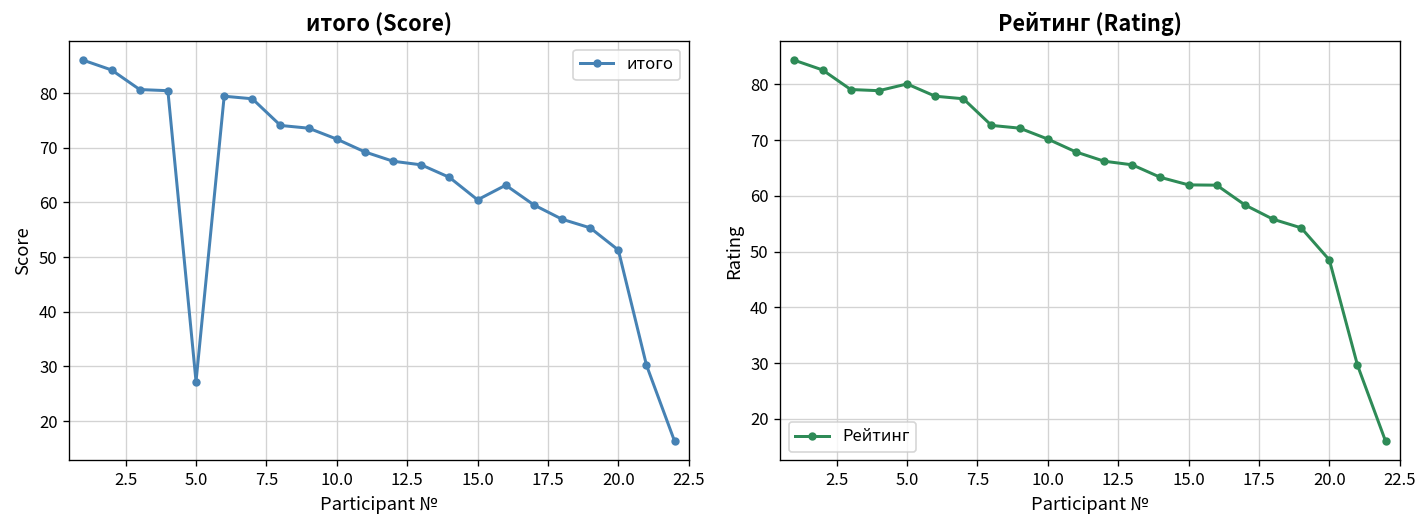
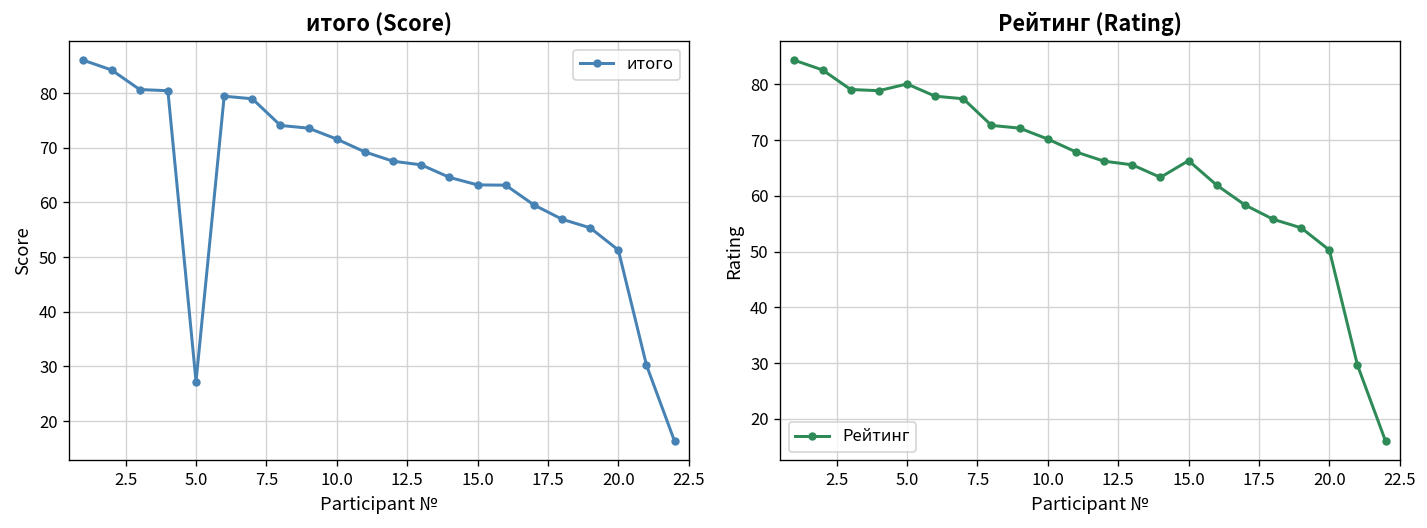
итого (Score), 15.0: 60 -> 63
Рейтинг (Rating), 15.0: 62 -> 66
Рейтинг (Rating), 20.0: 49 -> 50
